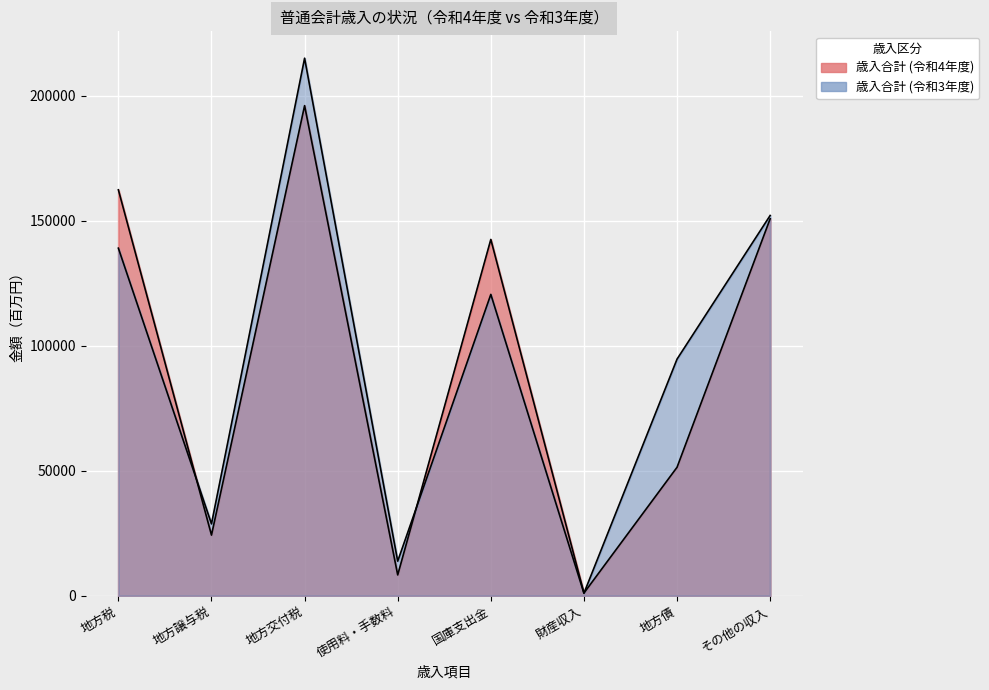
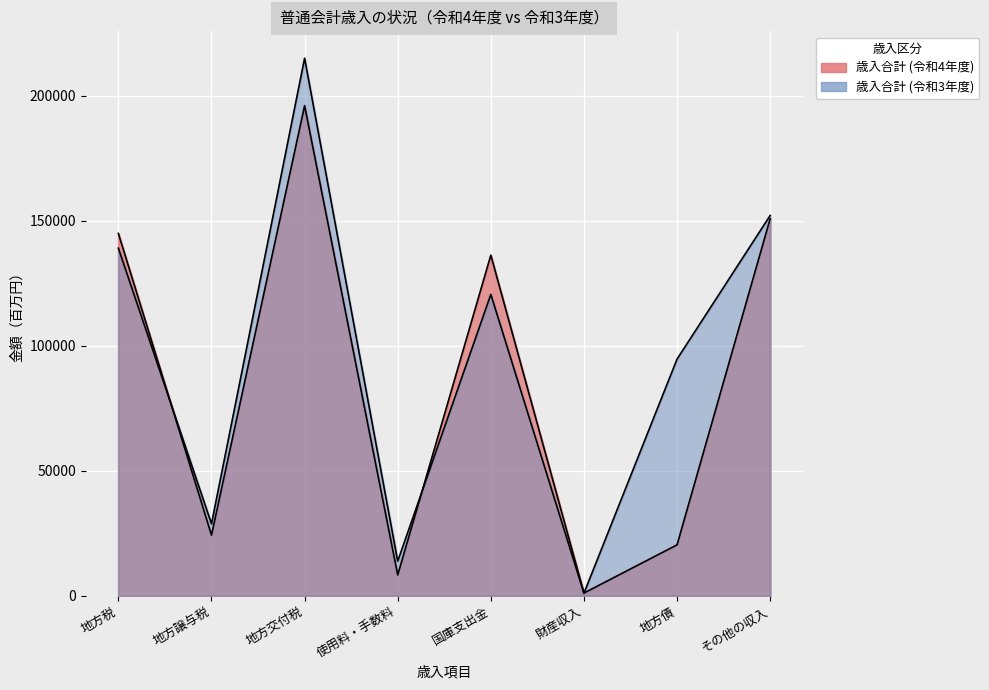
歳入合計 (令和4年度), 地方税: 162000 -> 145000
歳入合計 (令和4年度), 国庫支出金: 143000 -> 136000
歳入合計 (令和4年度), 地方債: 51000 -> 20000
